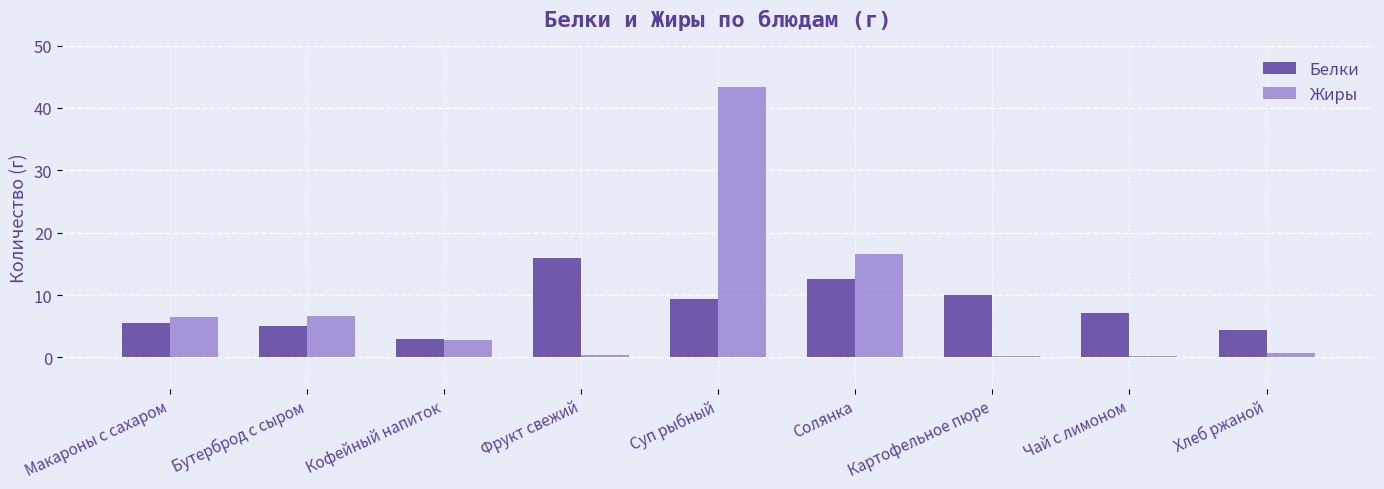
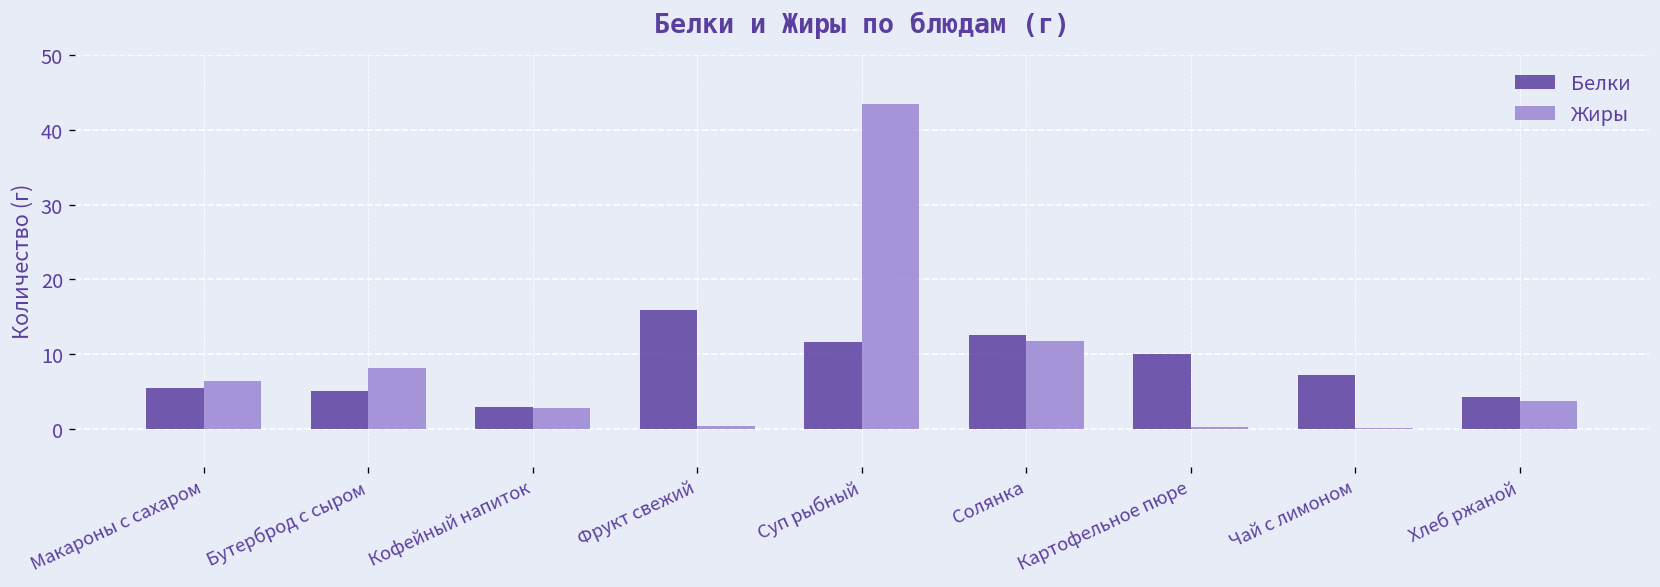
Жиры, Бутерброд с сыром: 7 -> 8
Белки, Суп рыбный: 9 -> 12
Жиры, Солянка: 17 -> 12
Жиры, Хлеб ржаной: 1 -> 4
